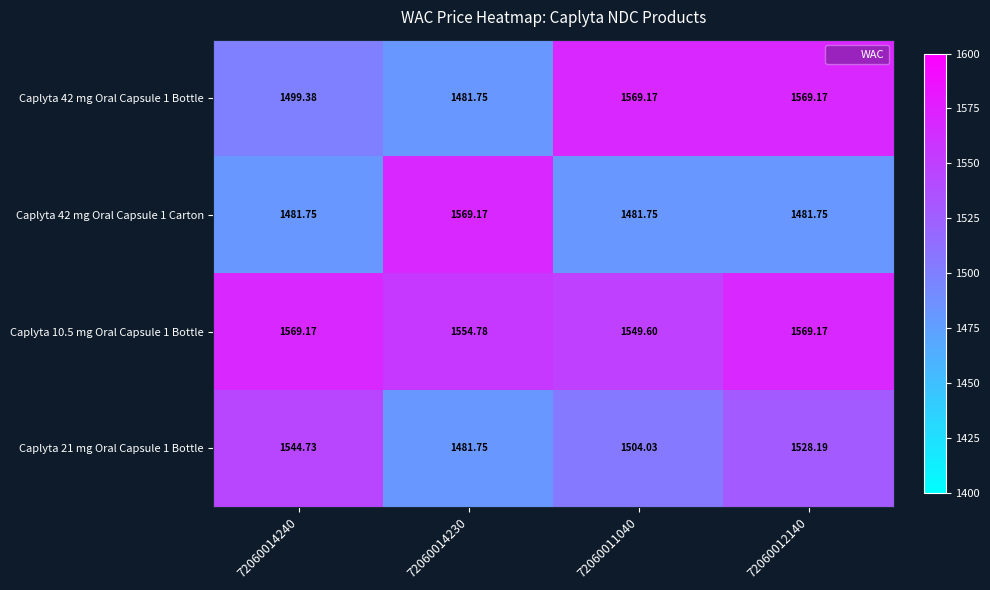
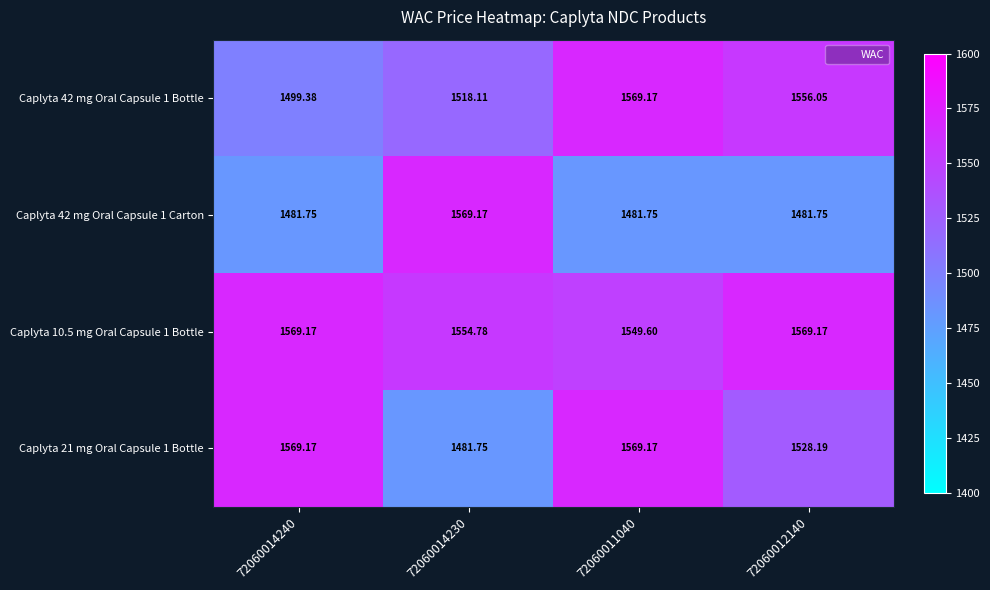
Caplyta 42 mg Oral Capsule 1 Bottle, 72060014230: 1481.75 -> 1518.11
Caplyta 42 mg Oral Capsule 1 Bottle, 72060012140: 1569.17 -> 1556.05
Caplyta 21 mg Oral Capsule 1 Bottle, 72060014240: 1544.73 -> 1569.17
Caplyta 21 mg Oral Capsule 1 Bottle, 72060011040: 1504.03 -> 1569.17
